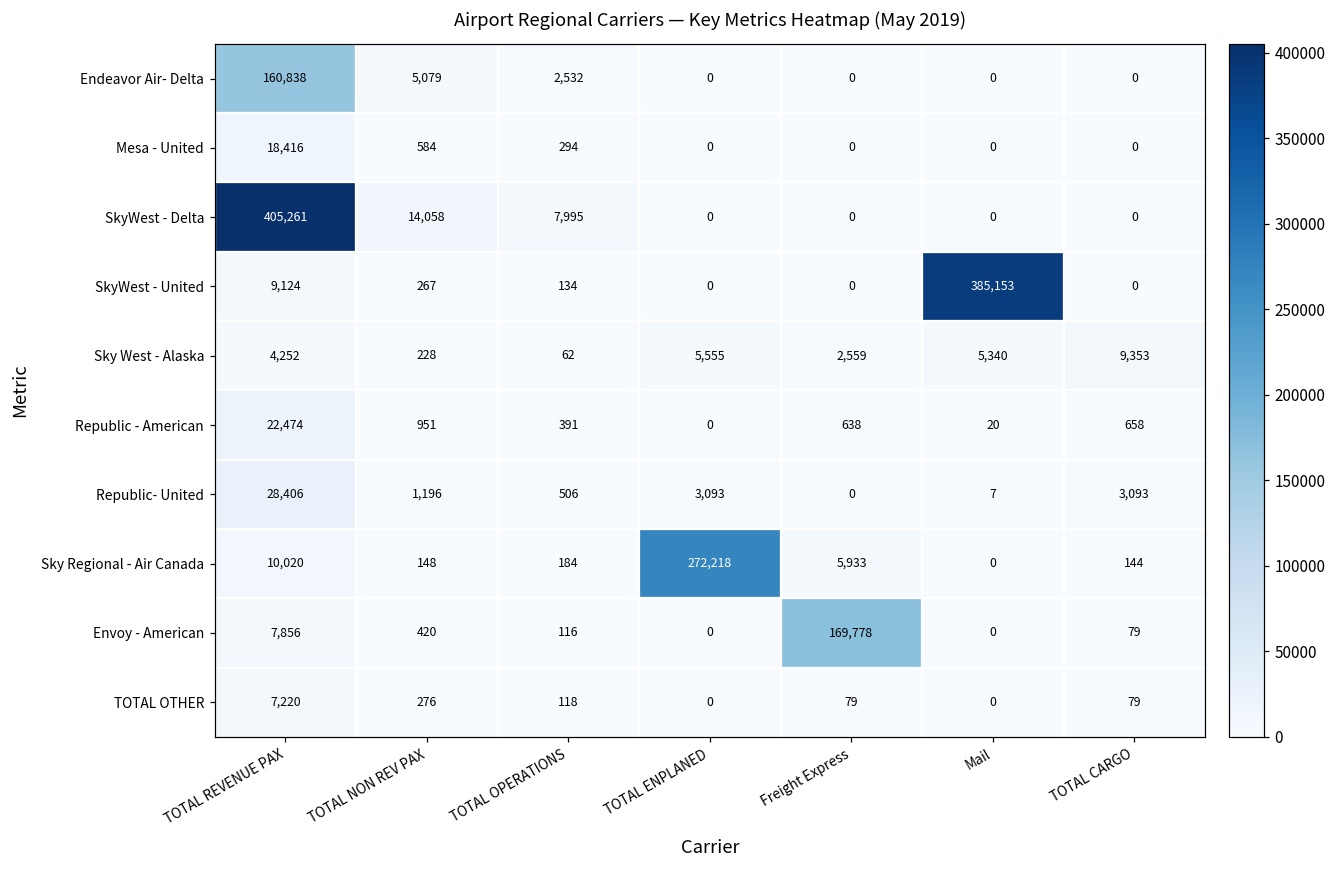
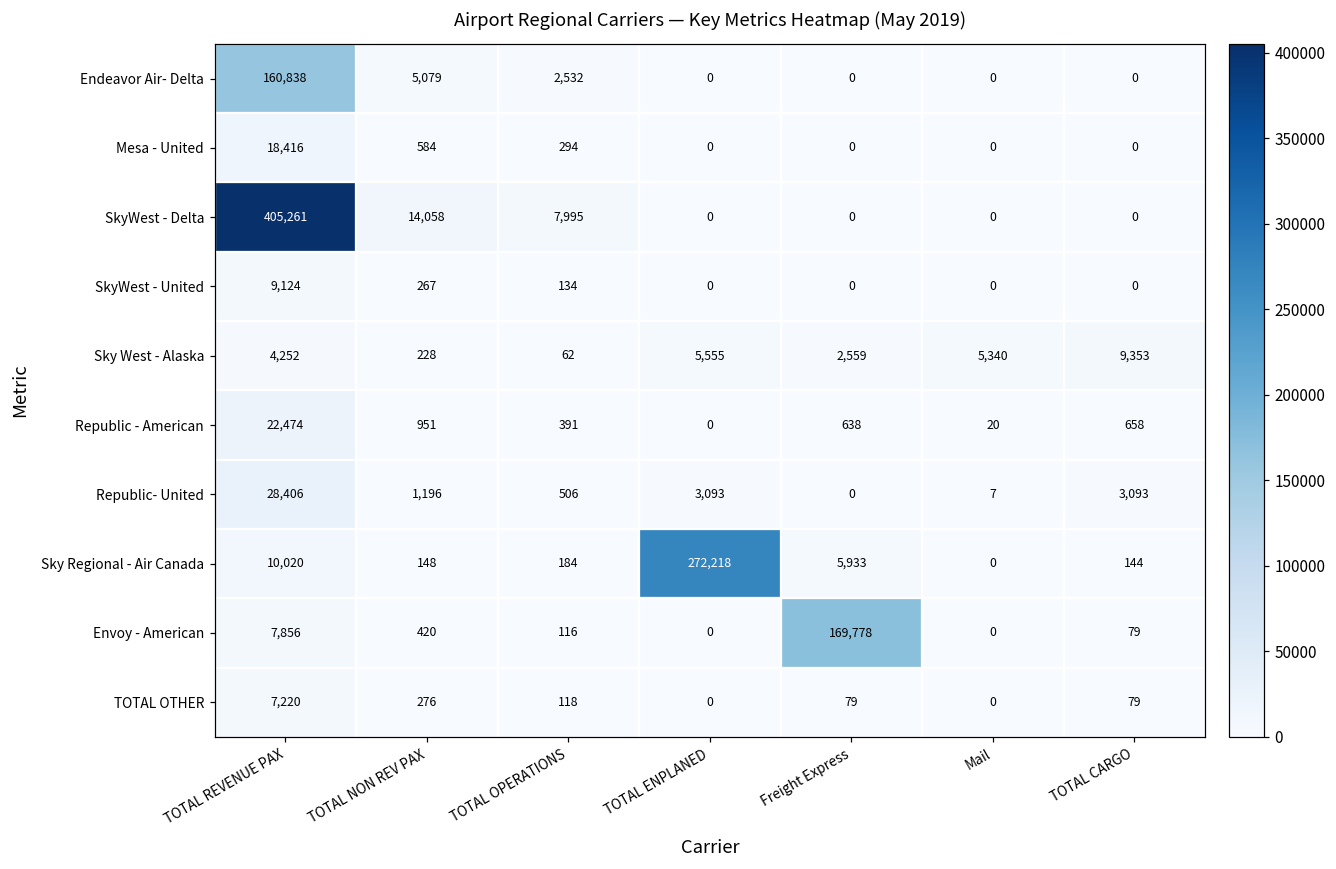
SkyWest - United, Mail: 385,153 -> 0
